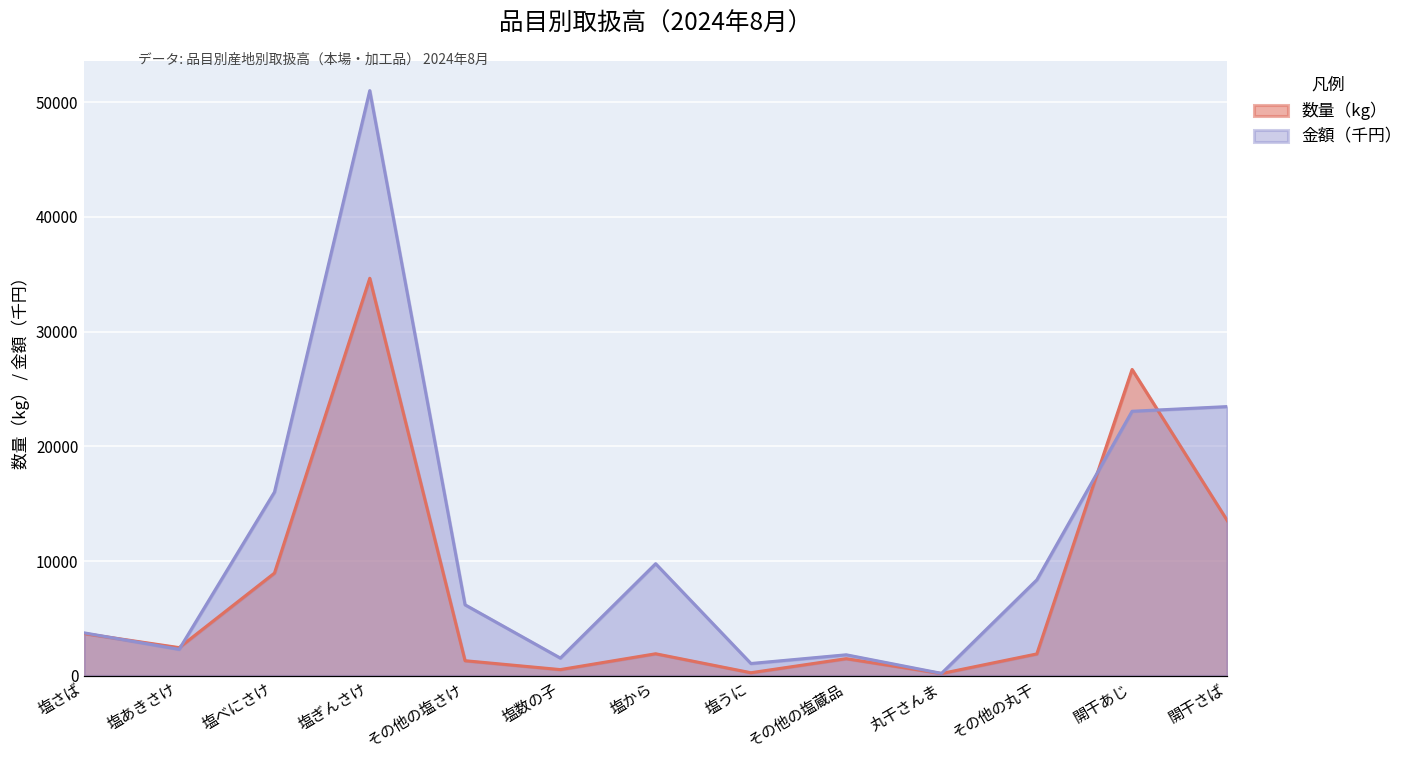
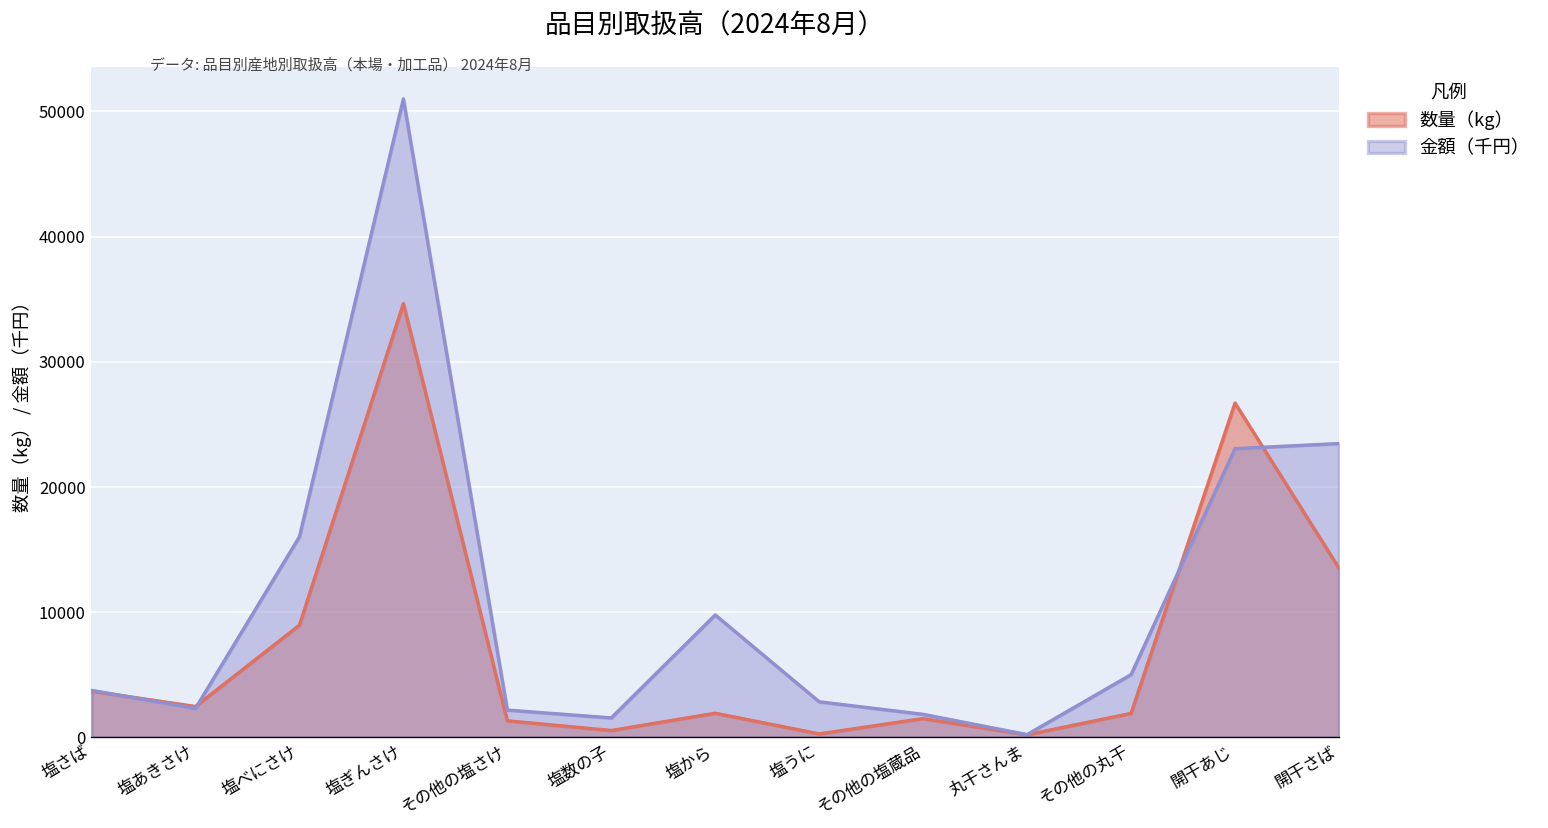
金額（千円）, その他の塩さけ: 6200 -> 2200
金額（千円）, 塩うに: 1100 -> 2800
金額（千円）, その他の丸干: 8400 -> 5000
